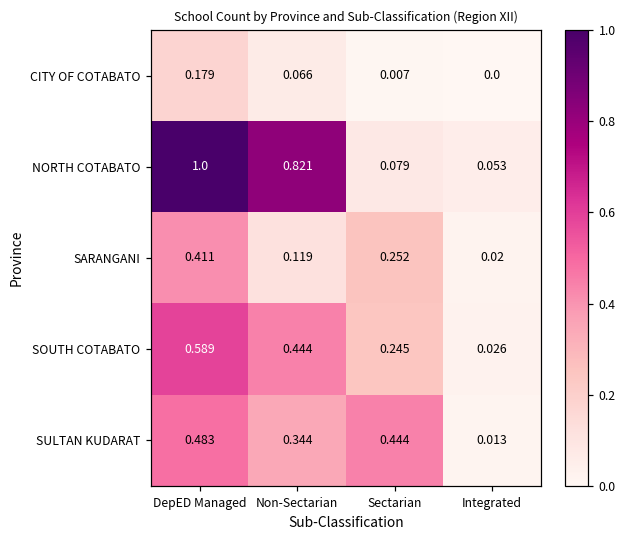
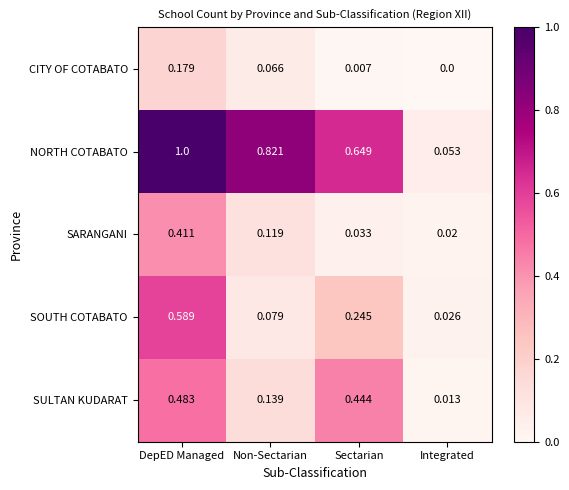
NORTH COTABATO, Sectarian: 0.079 -> 0.649
SARANGANI, Sectarian: 0.252 -> 0.033
SOUTH COTABATO, Non-Sectarian: 0.444 -> 0.079
SULTAN KUDARAT, Non-Sectarian: 0.344 -> 0.139
